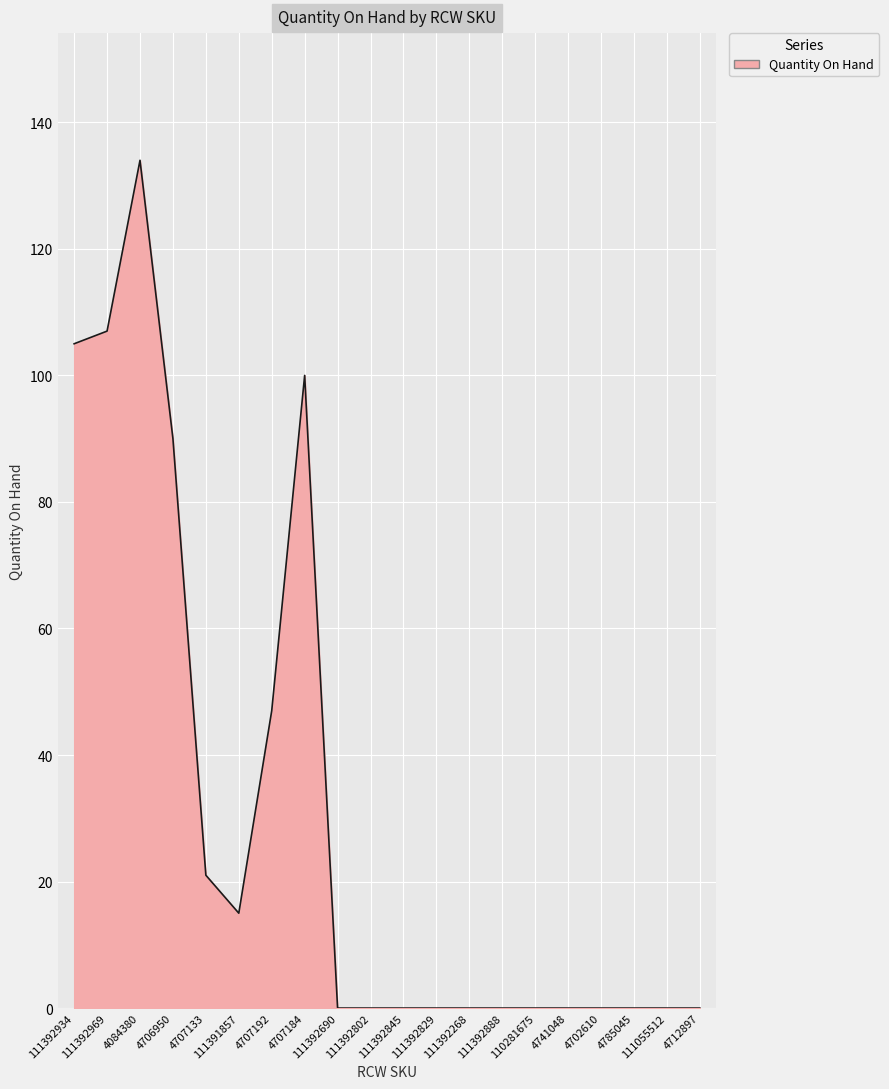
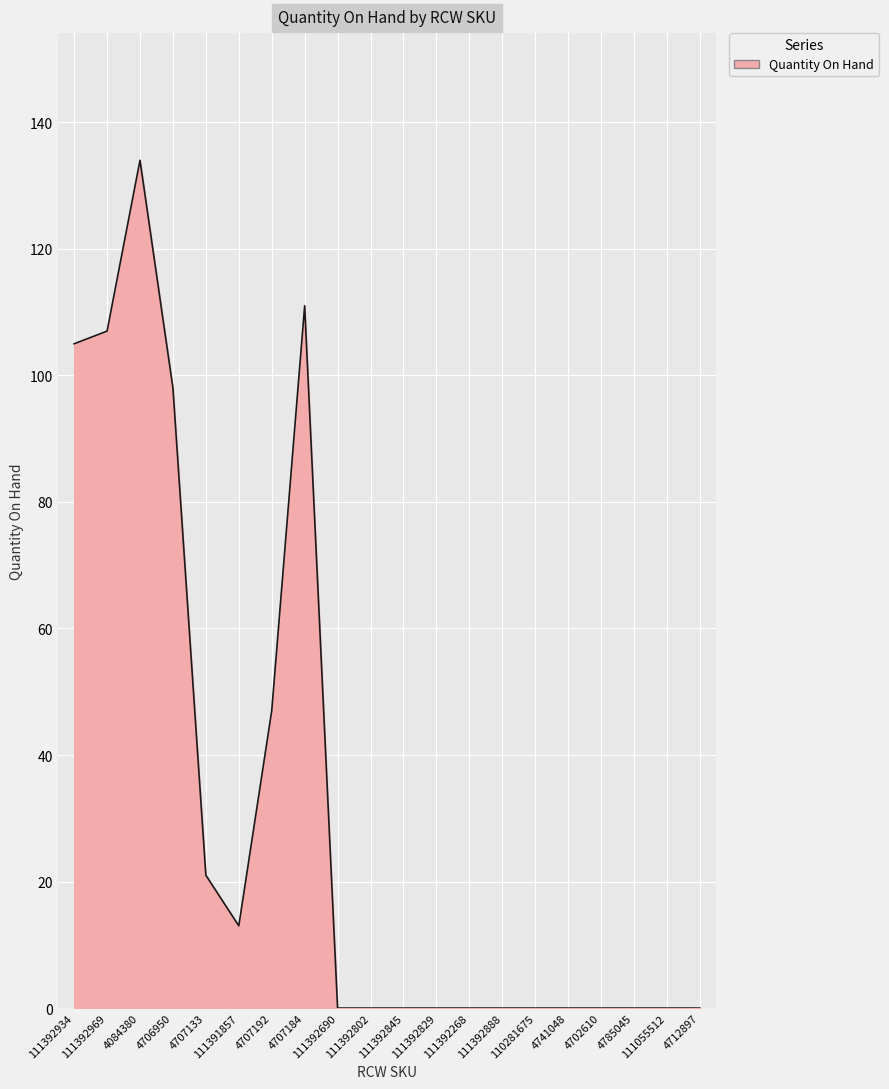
4706950: 90 -> 98
111391857: 15 -> 13
4707184: 100 -> 111
